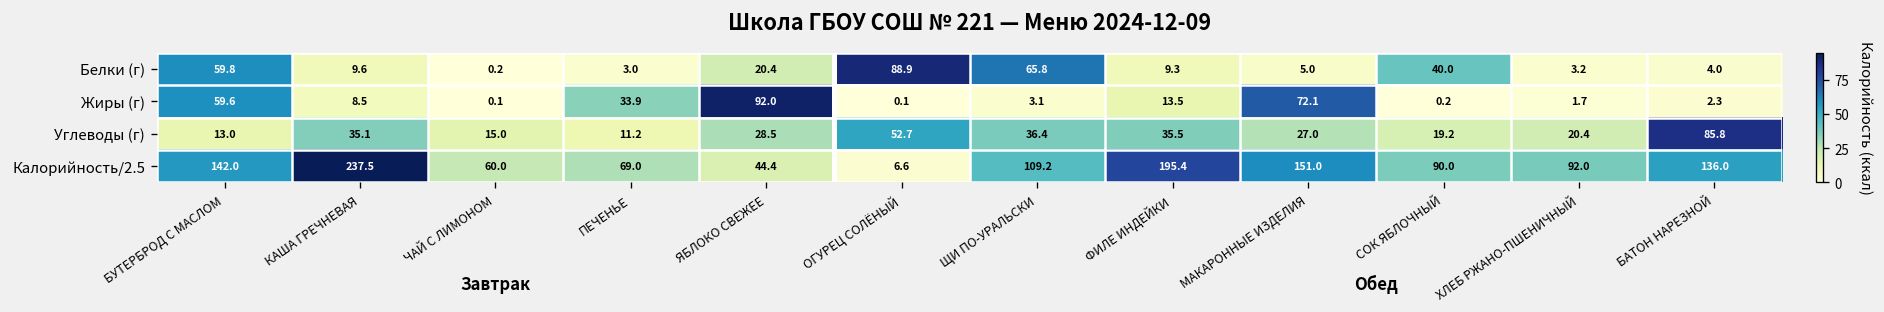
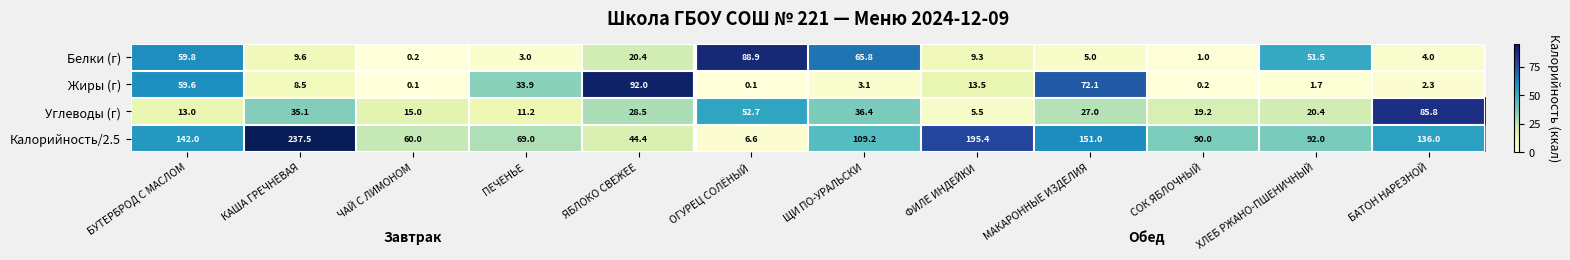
Белки (г), СОК ЯБЛОЧНЫЙ: 40.0 -> 1.0
Белки (г), ХЛЕБ РЖАНО-ПШЕНИЧНЫЙ: 3.2 -> 51.5
Углеводы (г), ФИЛЕ ИНДЕЙКИ: 35.5 -> 5.5
